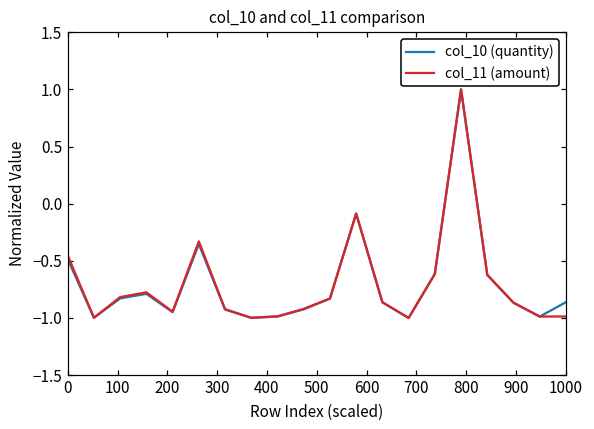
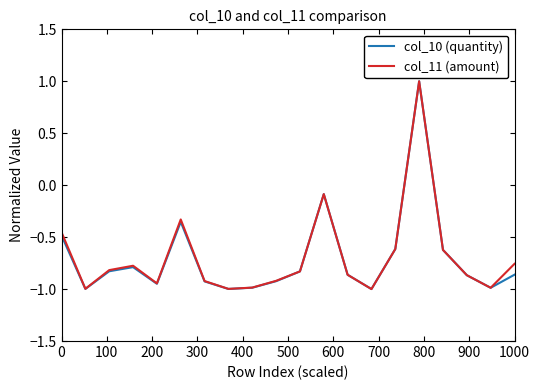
col_11 (amount), 1000: -0.99 -> -0.76
